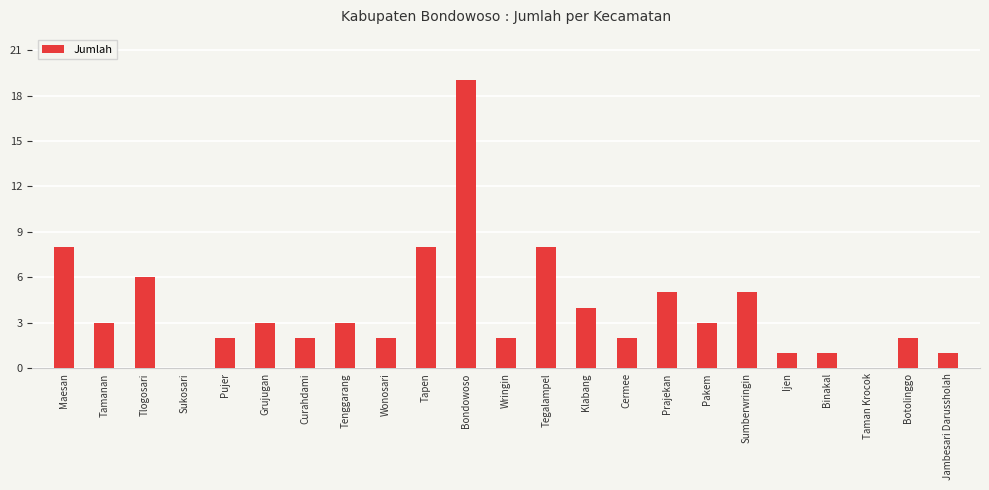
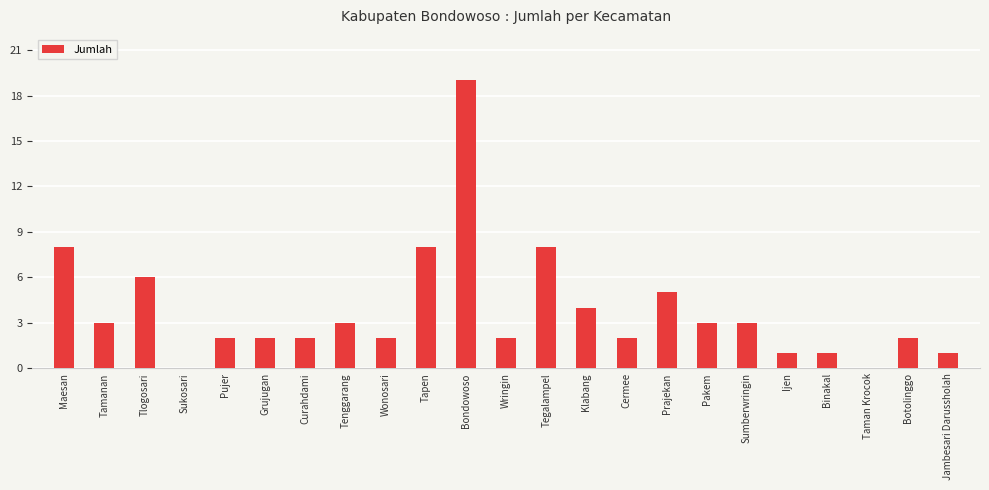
Grujugan: 3 -> 2
Sumberwringin: 5 -> 3
